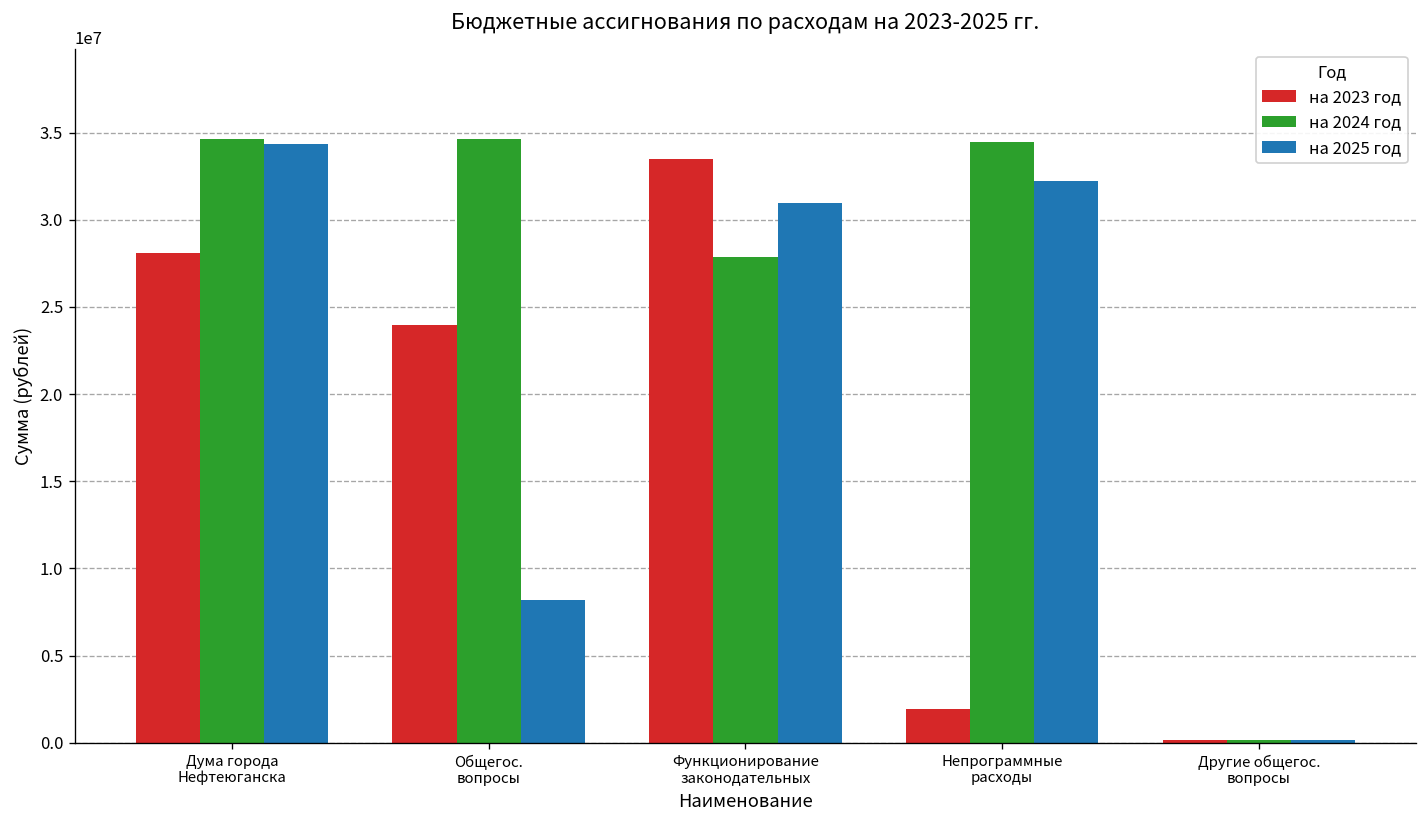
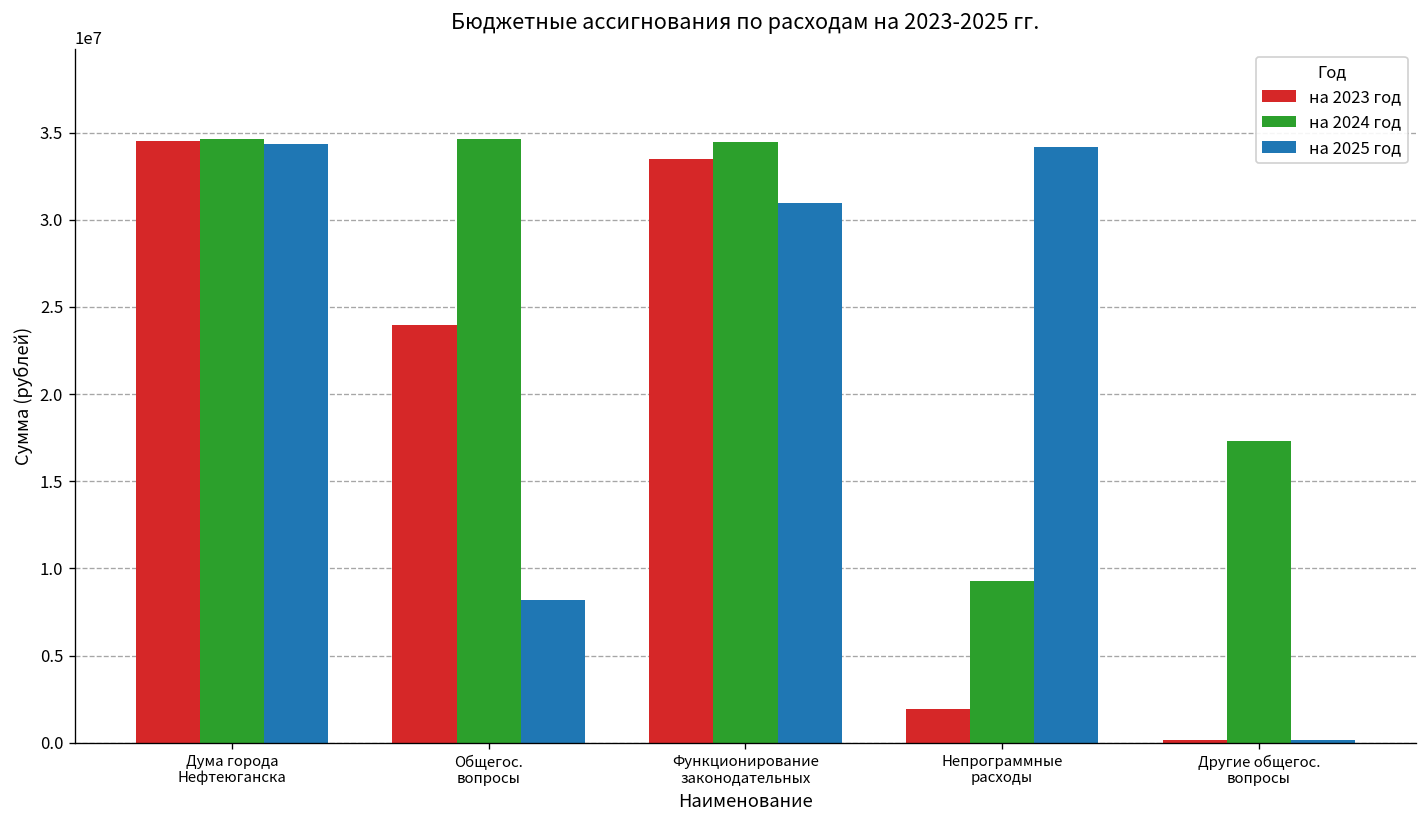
на 2023 год, Дума города Нефтеюганска: 28100000 -> 34500000
на 2024 год, Функционирование законодательных: 27900000 -> 34500000
на 2024 год, Непрограммные расходы: 34500000 -> 9300000
на 2025 год, Непрограммные расходы: 32200000 -> 34200000
на 2024 год, Другие общегос. вопросы: 200000 -> 17300000
